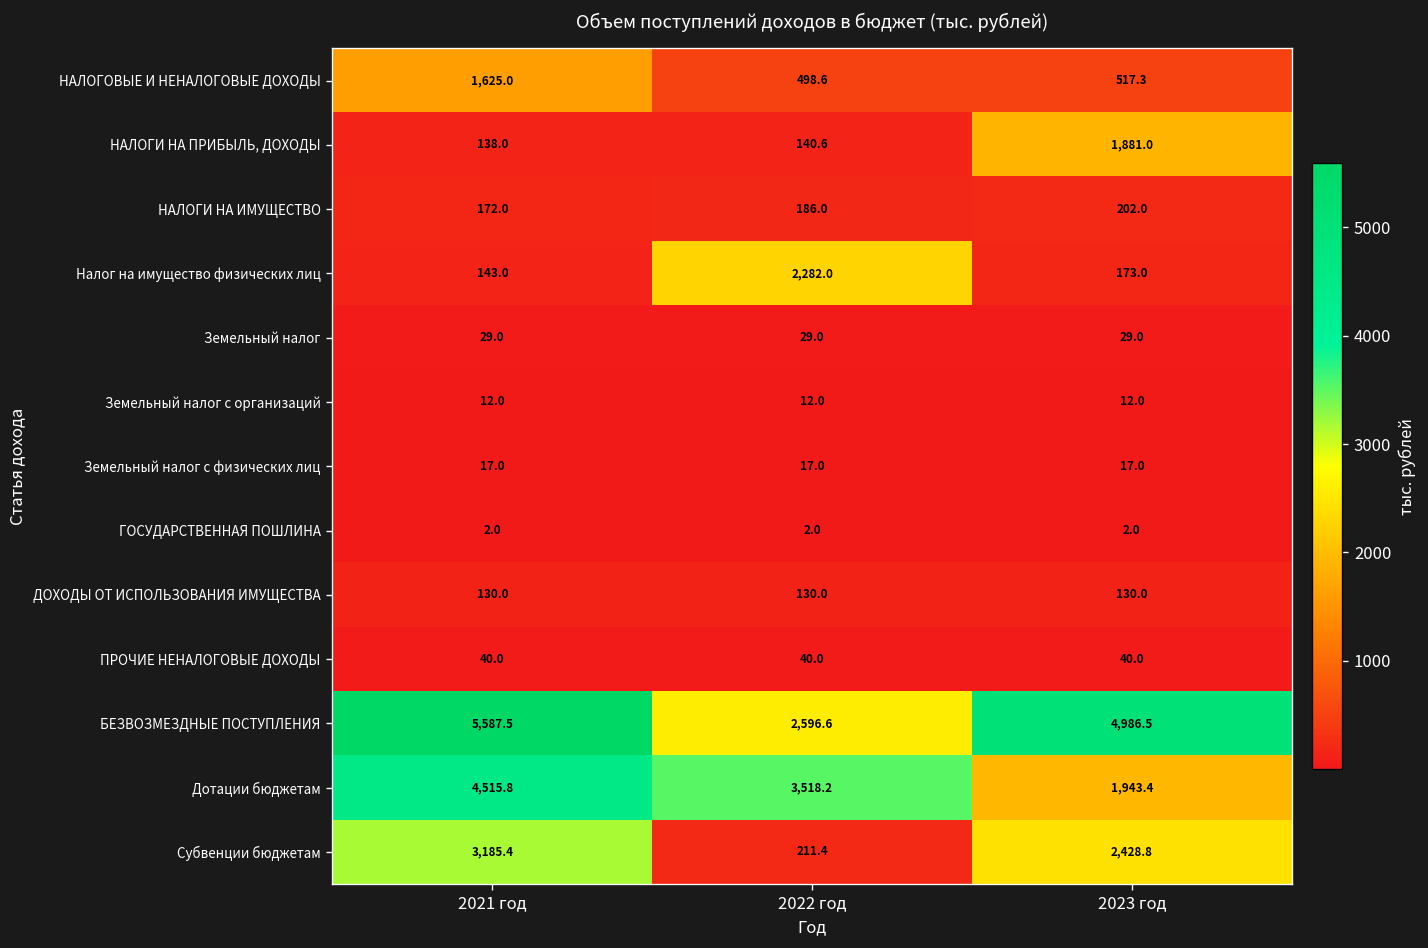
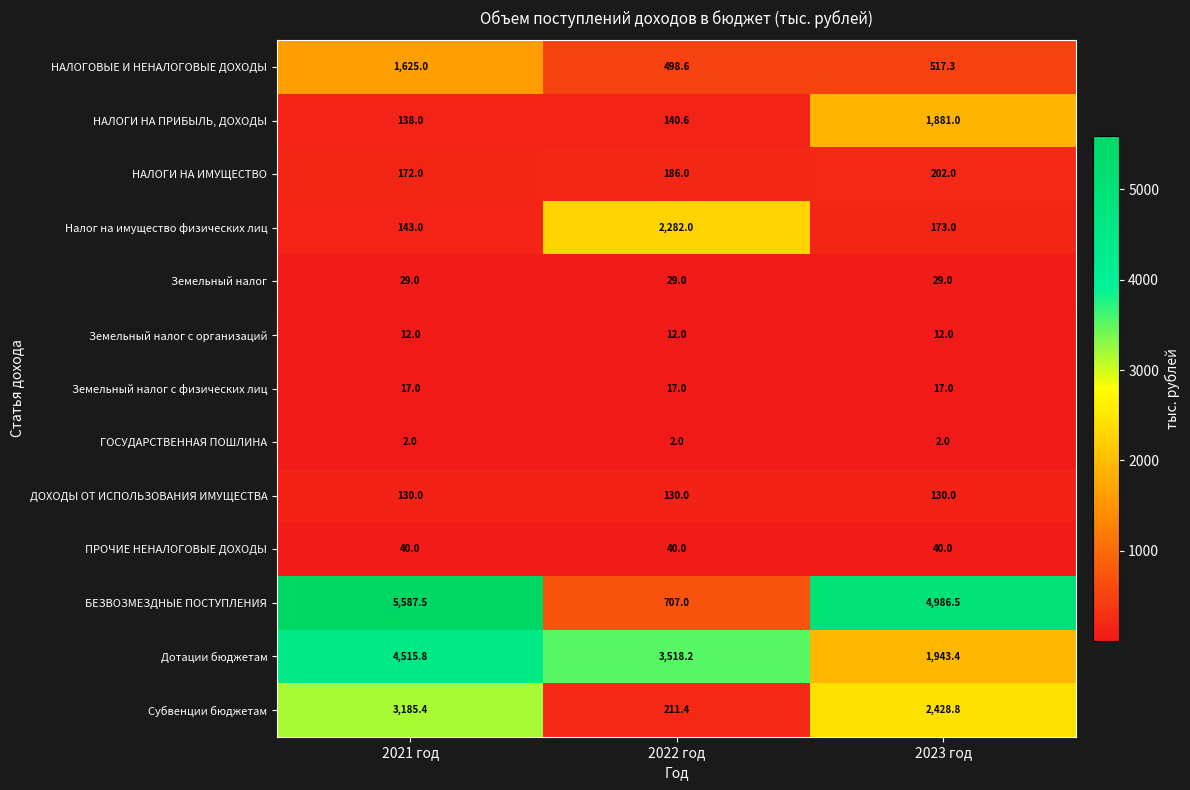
БЕЗВОЗМЕЗДНЫЕ ПОСТУПЛЕНИЯ, 2022 год: 2,596.6 -> 707.0
